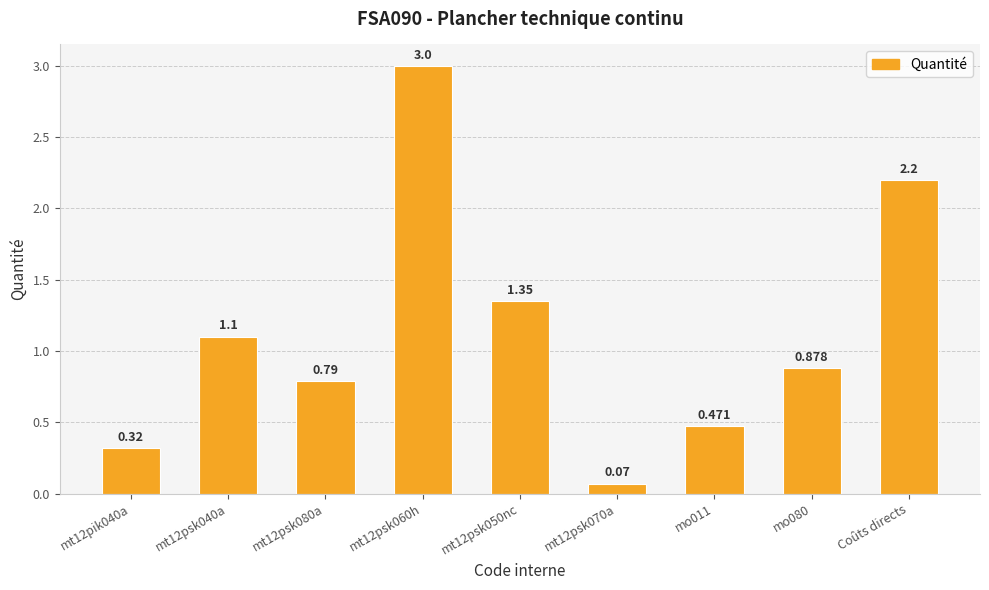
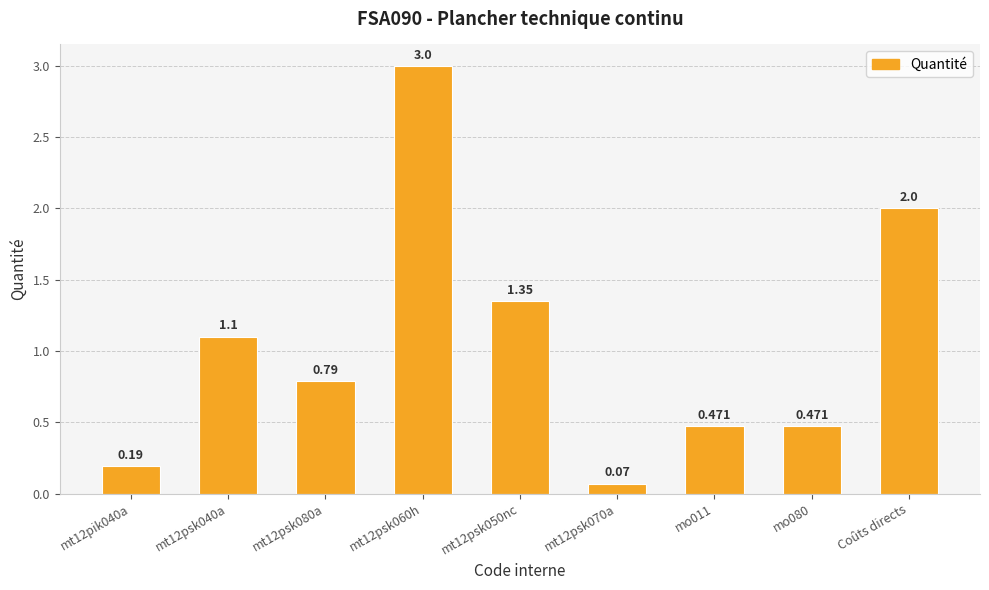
mt12pik040a: 0.32 -> 0.19
mo080: 0.878 -> 0.471
Coûts directs: 2.2 -> 2.0
